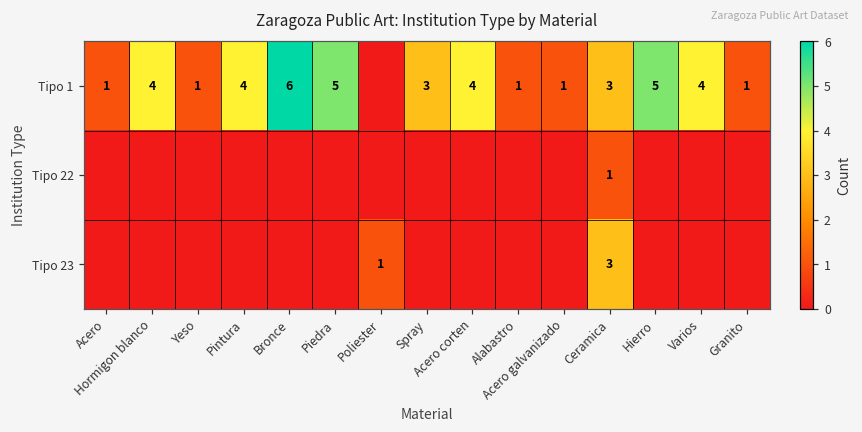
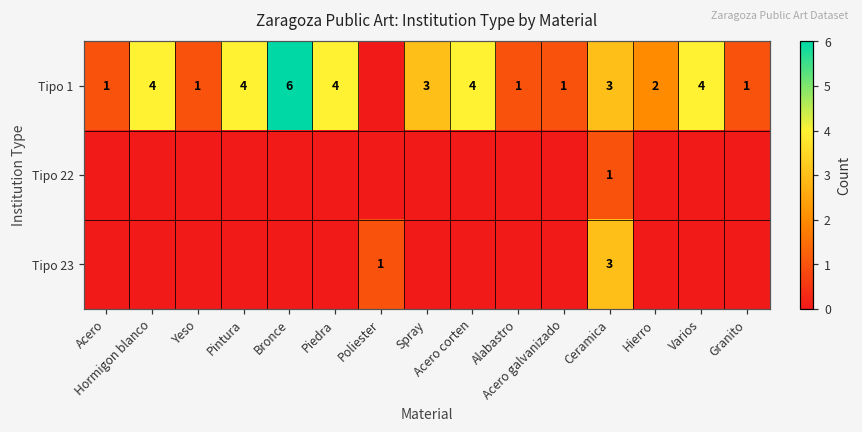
Tipo 1, Piedra: 5 -> 4
Tipo 1, Hierro: 5 -> 2
